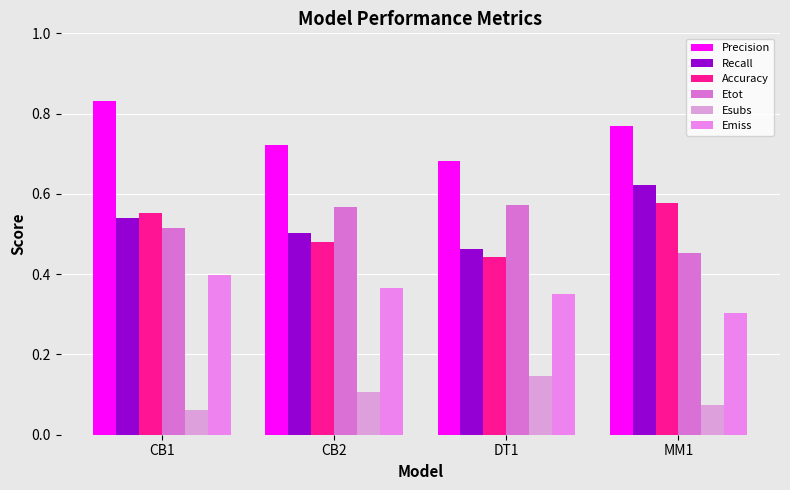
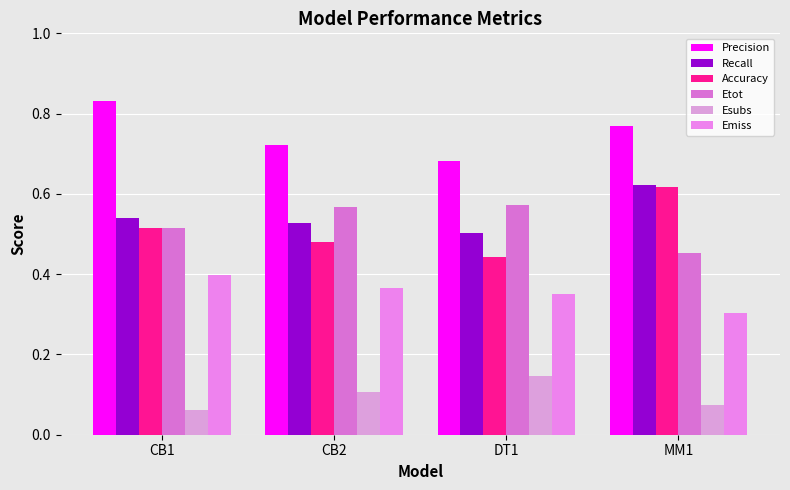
Accuracy, CB1: 0.55 -> 0.52
Recall, CB2: 0.50 -> 0.53
Recall, DT1: 0.46 -> 0.50
Accuracy, MM1: 0.58 -> 0.62
